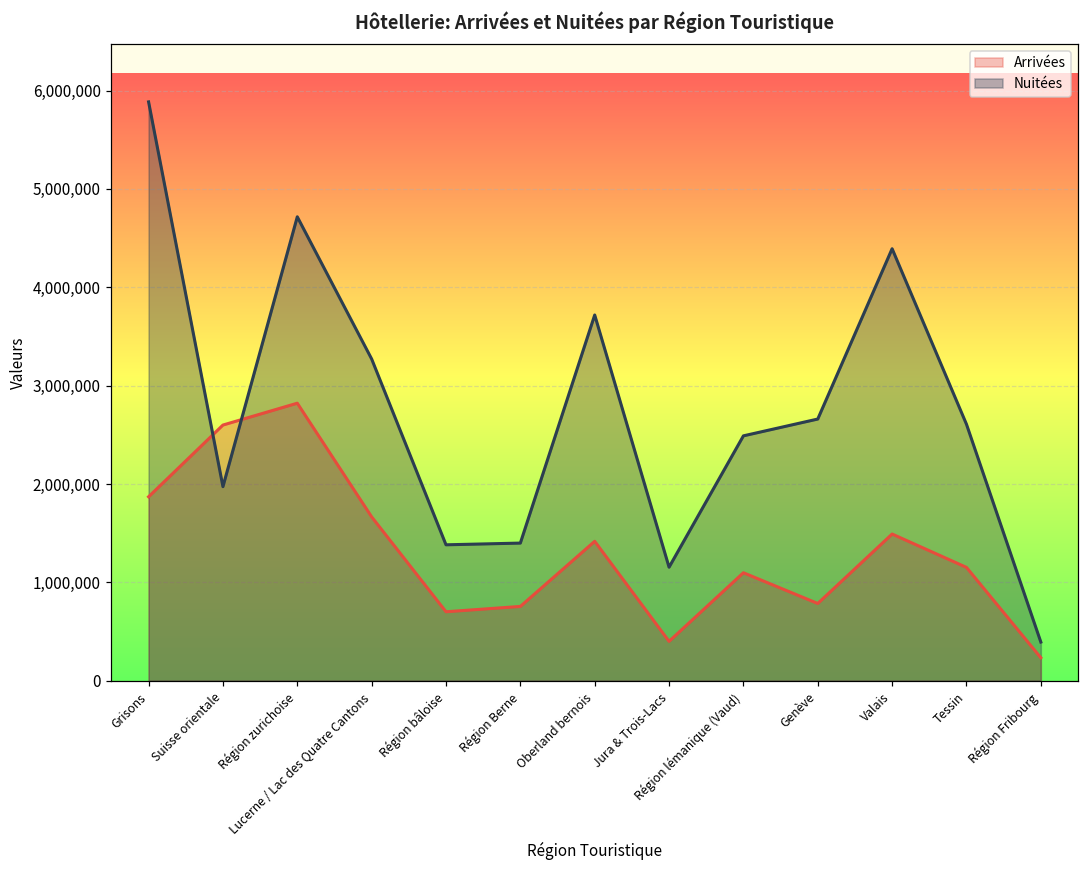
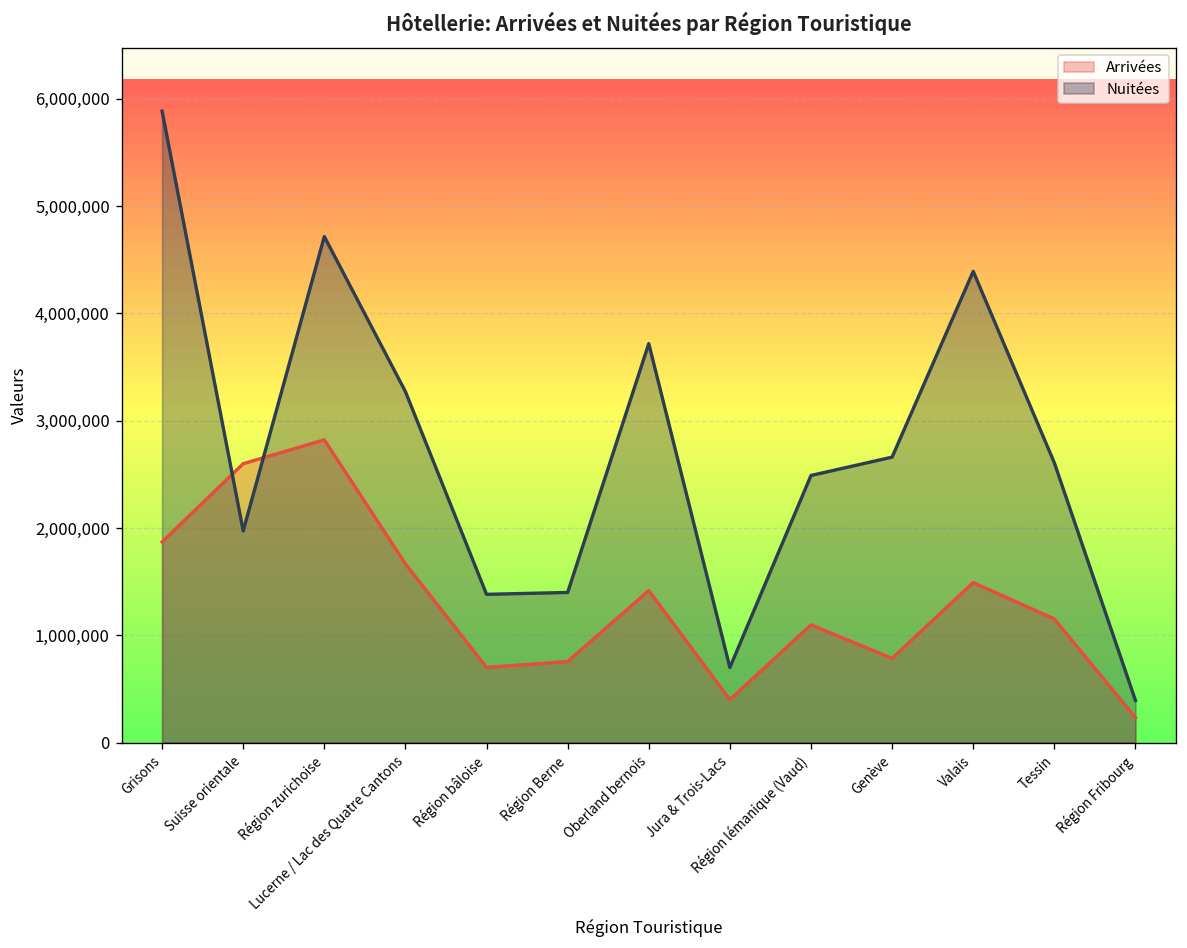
Nuitées, Jura & Trois-Lacs: 1,200,000 -> 700,000
